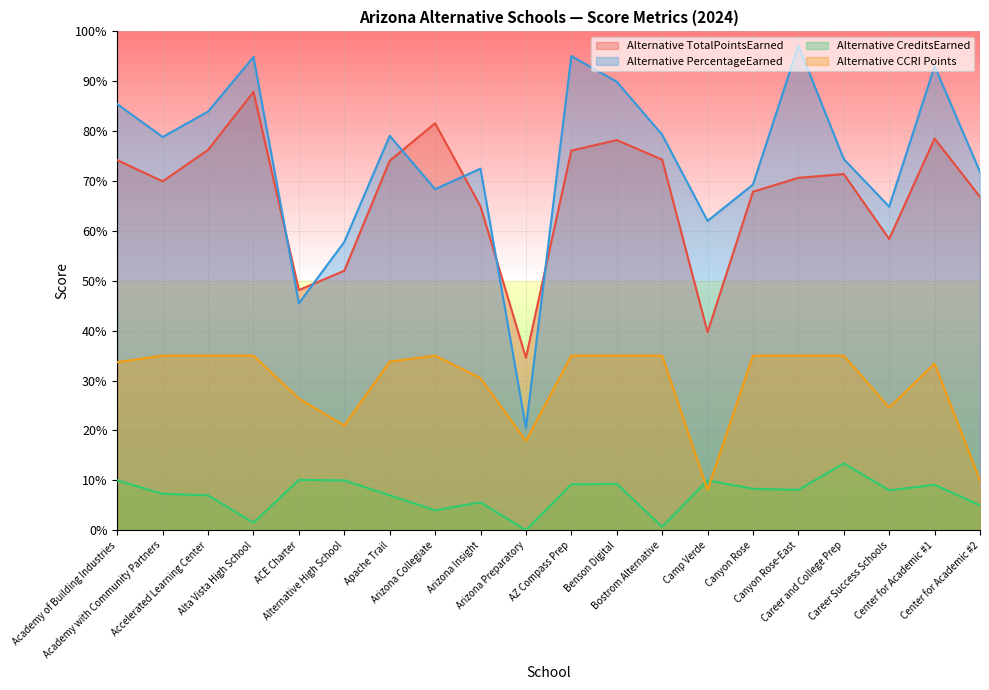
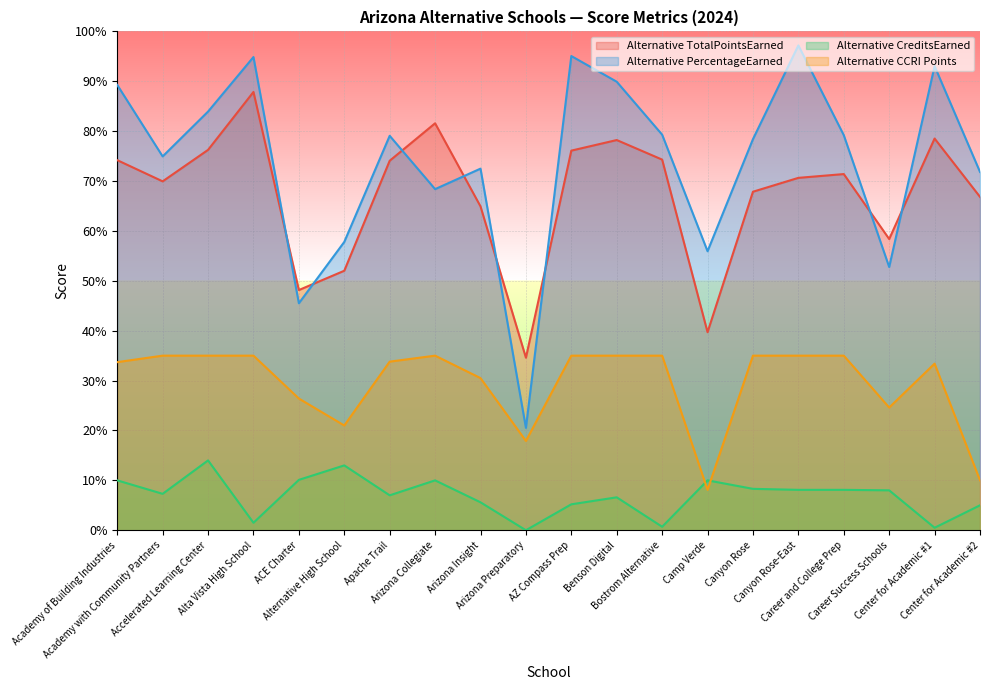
Alternative PercentageEarned, Academy of Building Industries: 85% -> 89%
Alternative PercentageEarned, Academy with Community Partners: 79% -> 75%
Alternative CreditsEarned, Accelerated Learning Center: 7% -> 14%
Alternative CreditsEarned, Alternative High School: 10% -> 13%
Alternative CreditsEarned, Arizona Collegiate: 4% -> 10%
Alternative CreditsEarned, AZ Compass Prep: 9% -> 5%
Alternative CreditsEarned, Benson Digital: 9% -> 7%
Alternative PercentageEarned, Camp Verde: 62% -> 56%
Alternative PercentageEarned, Canyon Rose: 69% -> 78%
Alternative PercentageEarned, Career and College Prep: 74% -> 79%
Alternative CreditsEarned, Career and College Prep: 13% -> 8%
Alternative PercentageEarned, Career Success Schools: 65% -> 53%
Alternative CreditsEarned, Center for Academic #1: 9% -> 1%
